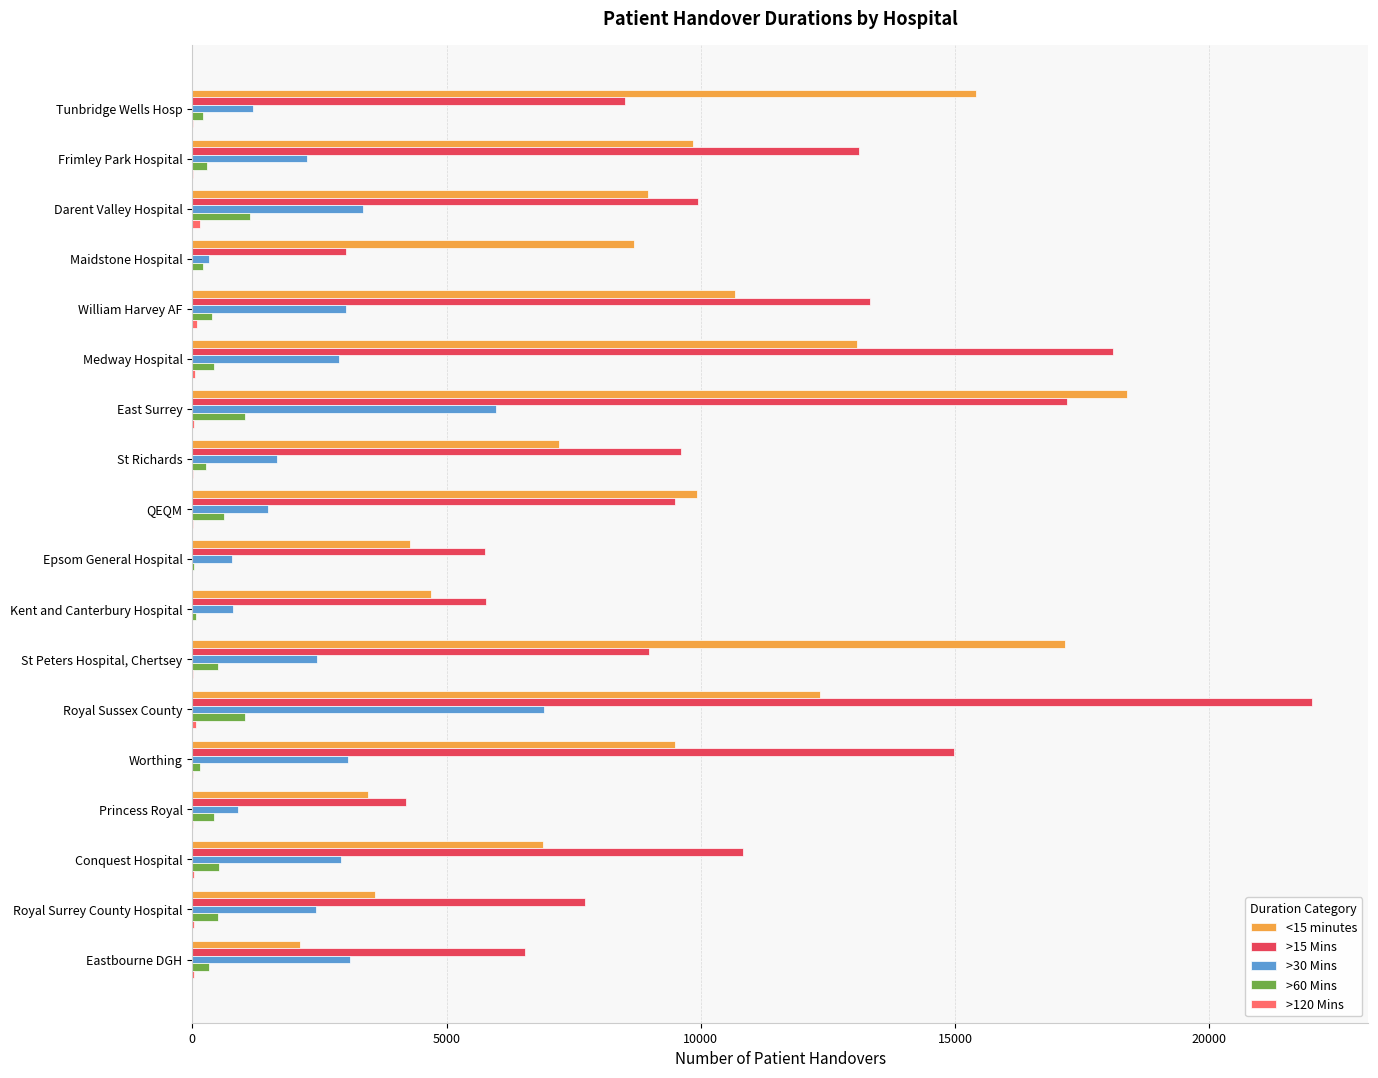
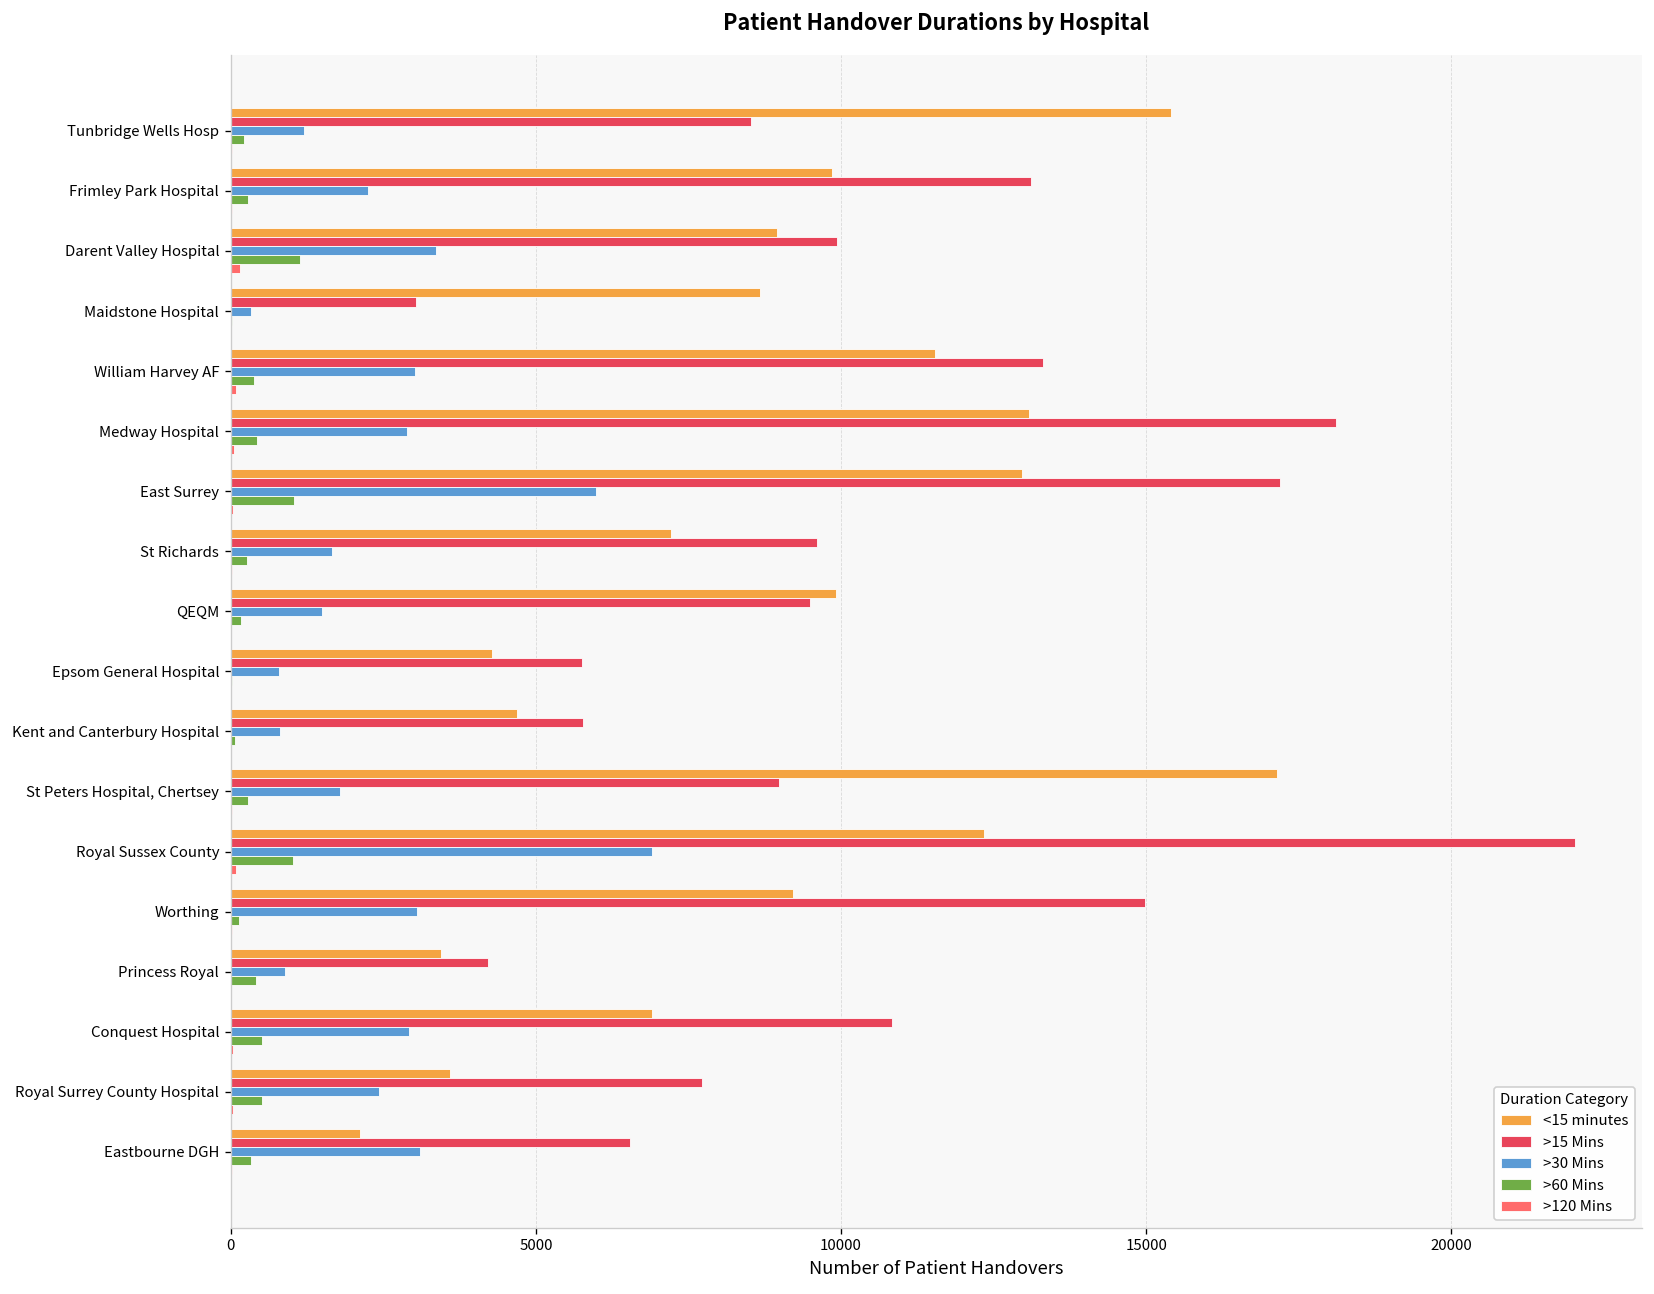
>60 Mins, Maidstone Hospital: 200 -> 0
<15 minutes, William Harvey AF: 10700 -> 11500
<15 minutes, East Surrey: 18400 -> 13000
>60 Mins, QEQM: 600 -> 200
>30 Mins, St Peters Hospital, Chertsey: 2500 -> 1800
>60 Mins, St Peters Hospital, Chertsey: 500 -> 300
<15 minutes, Worthing: 9500 -> 9200
